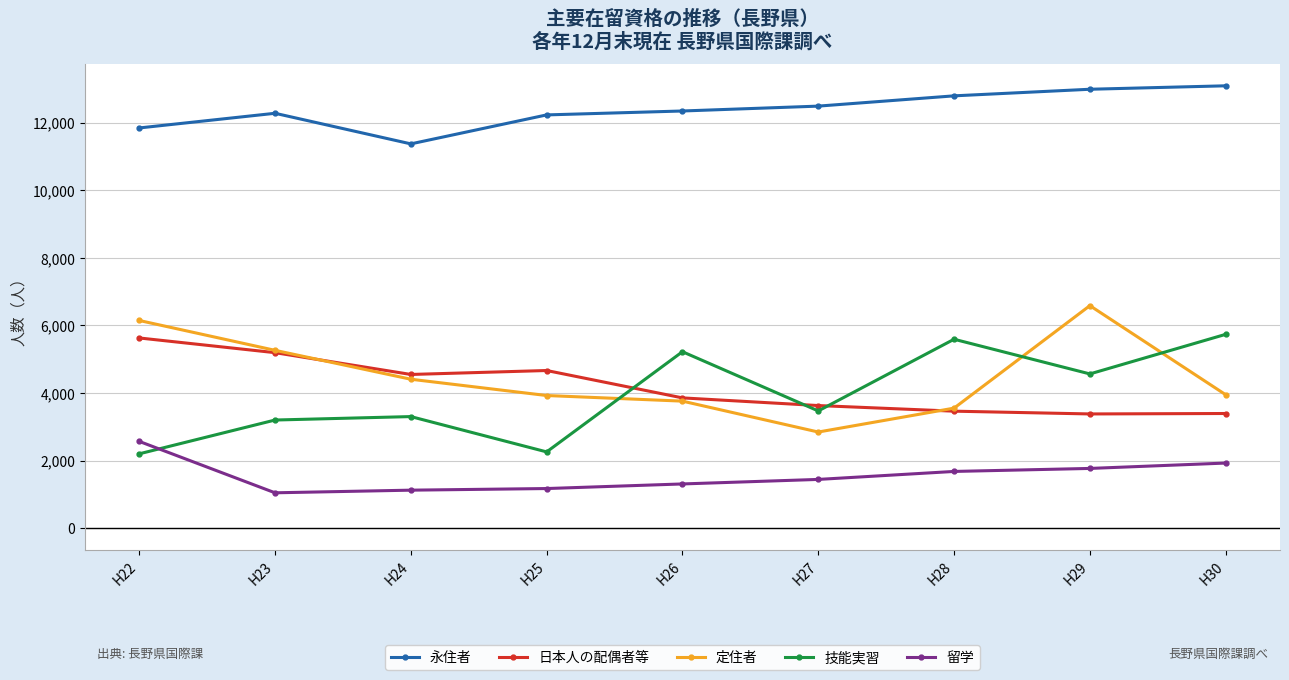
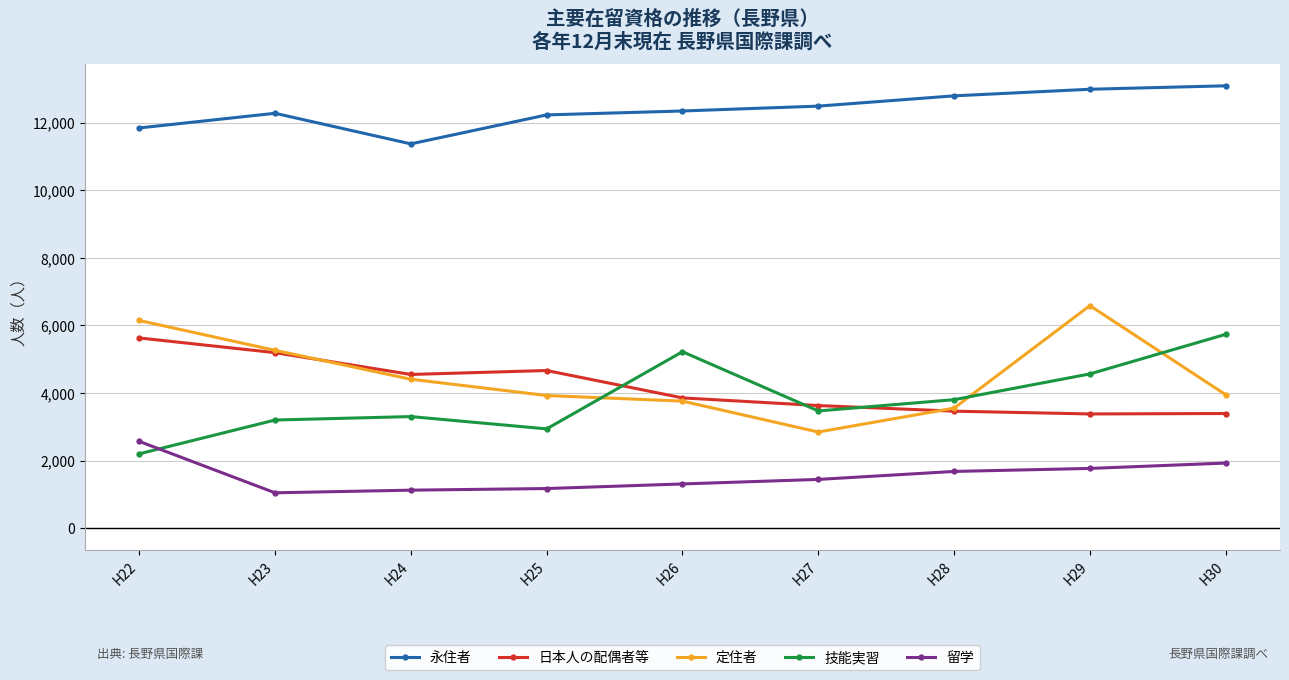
技能実習, H25: 2,300 -> 2,900
技能実習, H28: 5,600 -> 3,800
